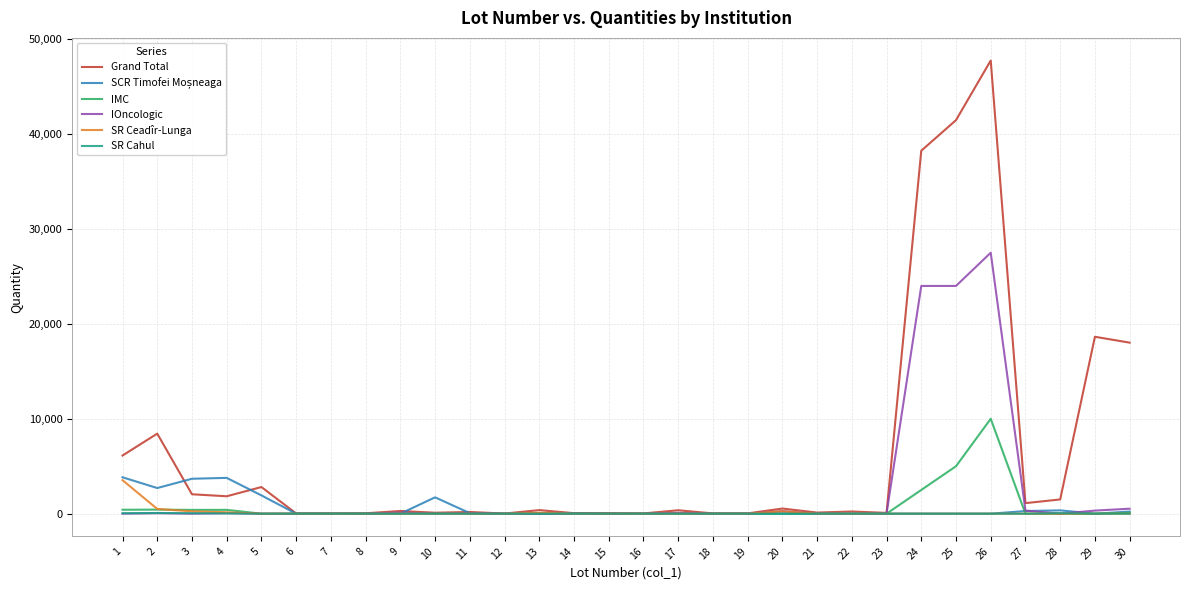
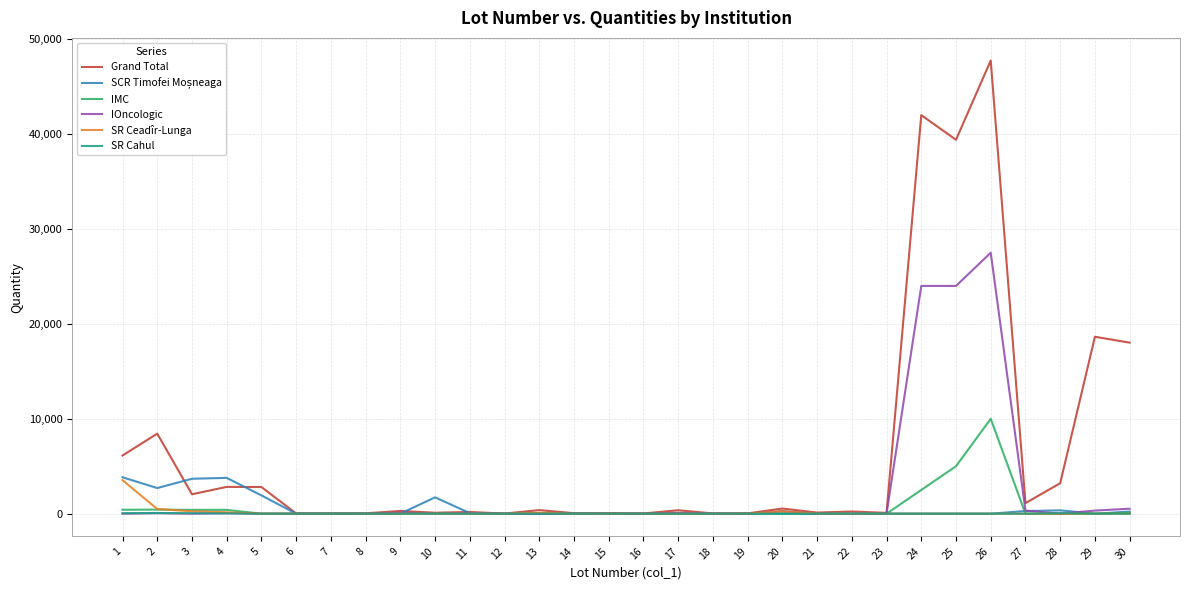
Grand Total, 4: 2,000 -> 3,000
Grand Total, 24: 38,000 -> 42,000
Grand Total, 25: 41,000 -> 39,000
Grand Total, 28: 2,000 -> 3,000
